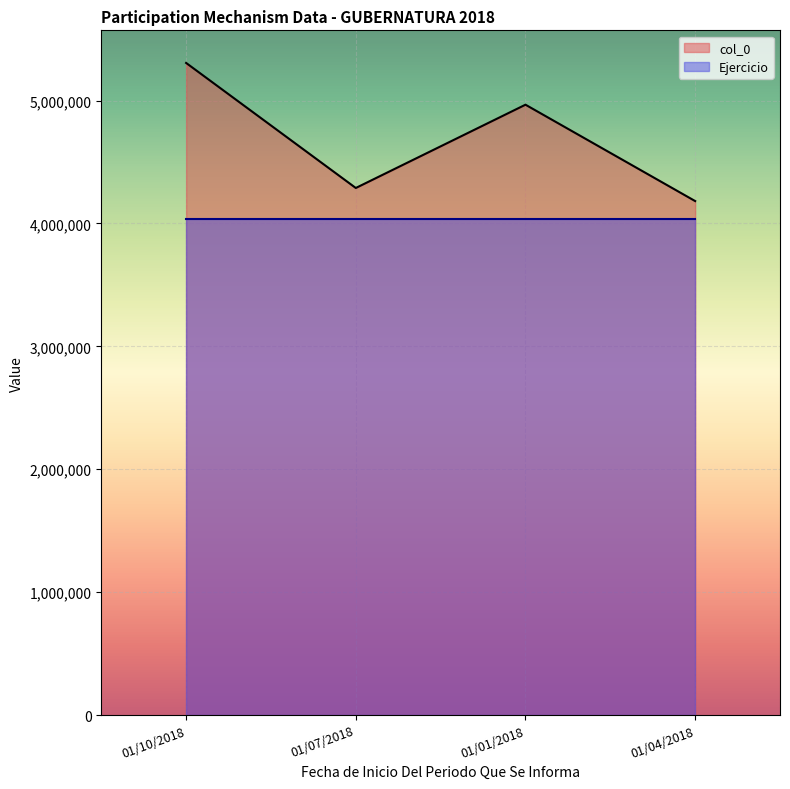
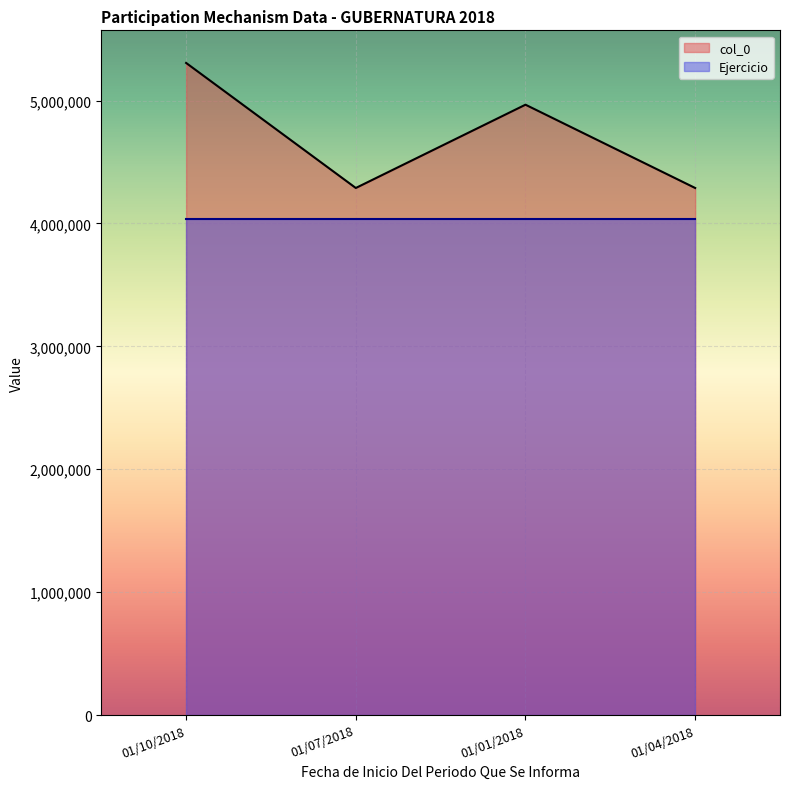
col_0, 01/04/2018: 4,180,000 -> 4,290,000
